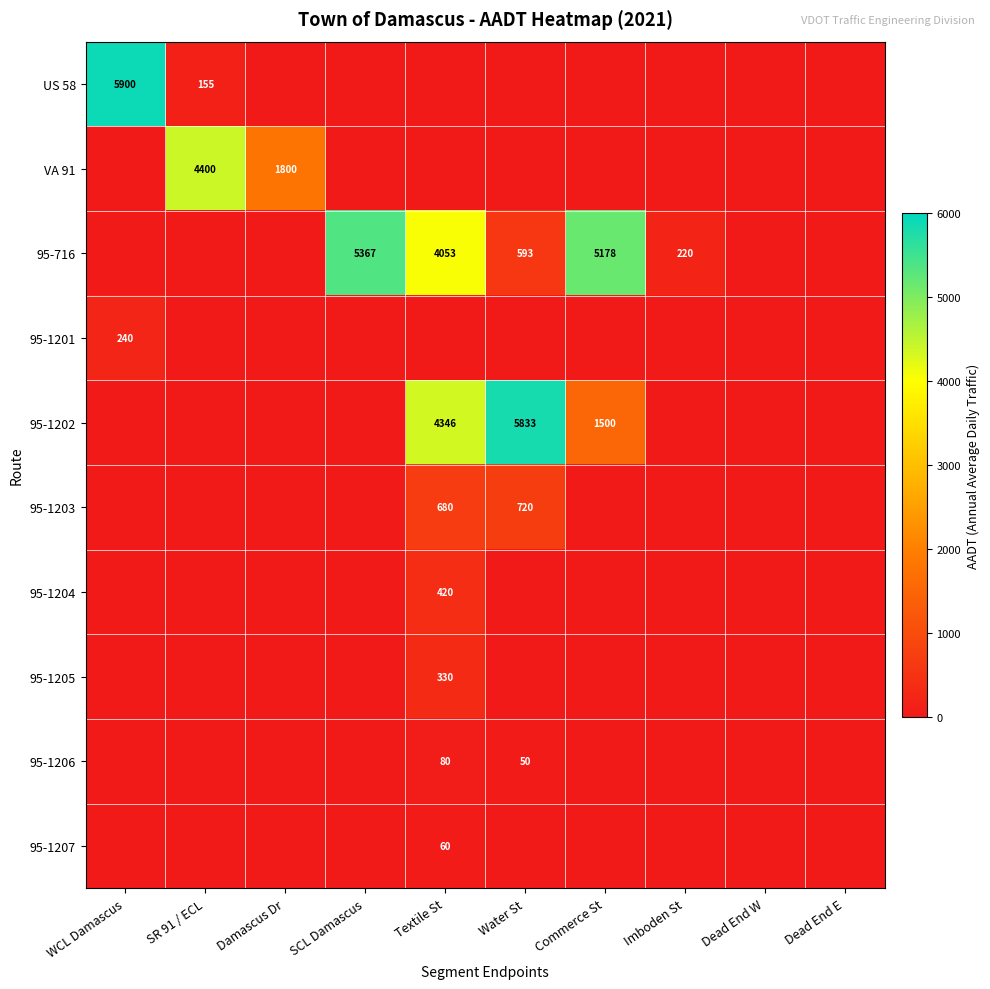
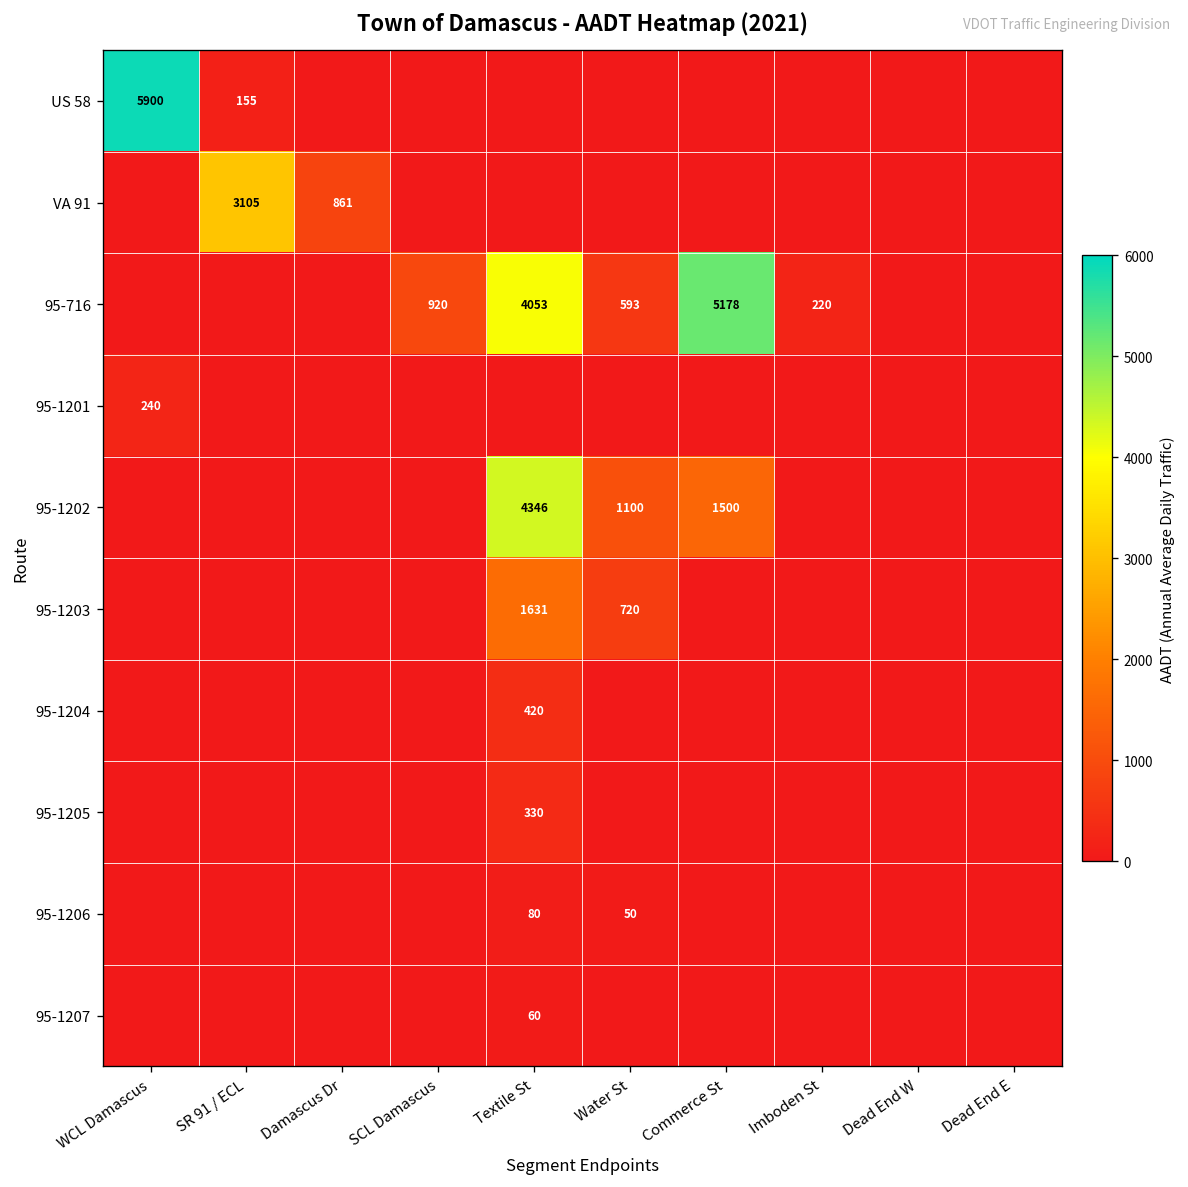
VA 91, SR 91 / ECL: 4400 -> 3105
VA 91, Damascus Dr: 1800 -> 861
95-716, SCL Damascus: 5367 -> 920
95-1202, Water St: 5833 -> 1100
95-1203, Textile St: 680 -> 1631
